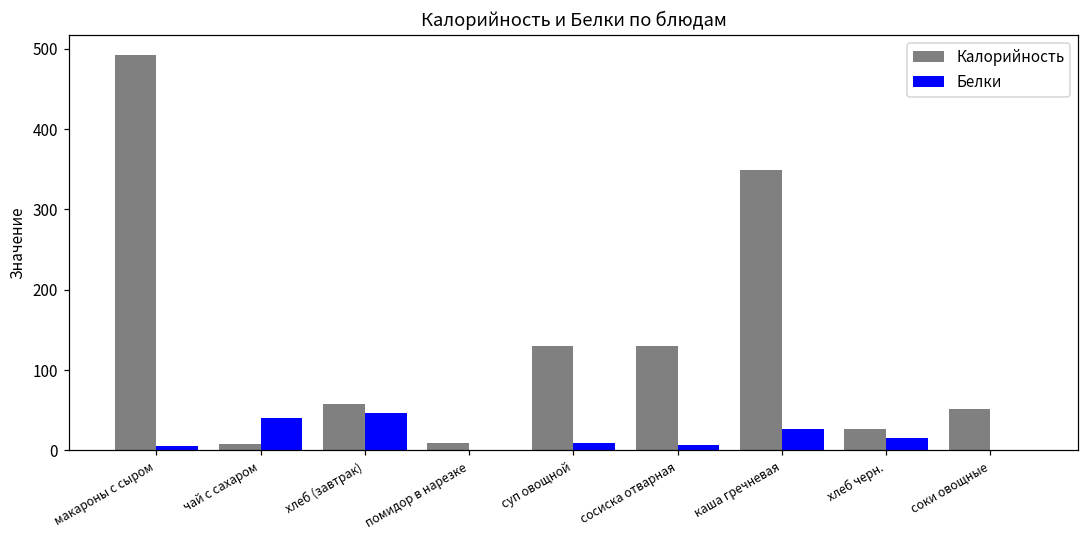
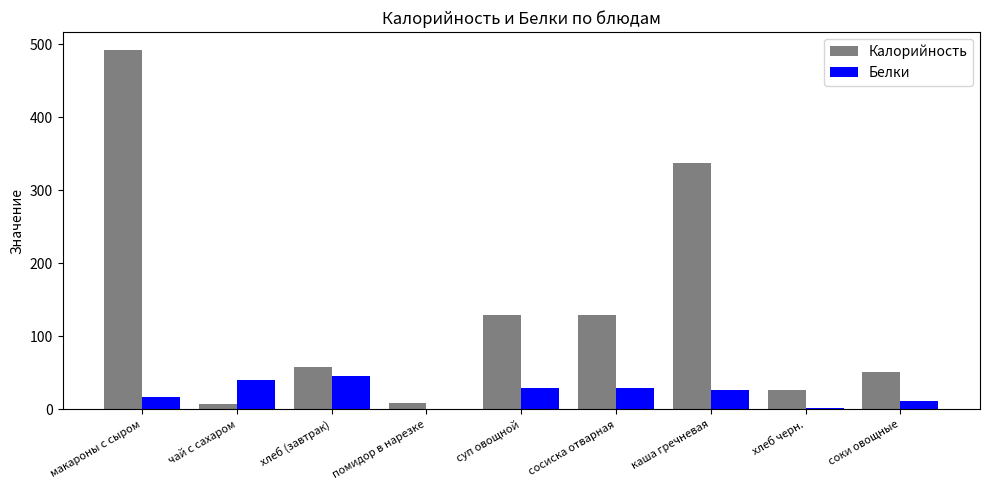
Белки, макароны с сыром: 10 -> 20
Белки, суп овощной: 10 -> 30
Белки, сосиска отварная: 10 -> 30
Калорийность, каша гречневая: 350 -> 340
Белки, хлеб черн.: 20 -> 0
Белки, соки овощные: 0 -> 10
